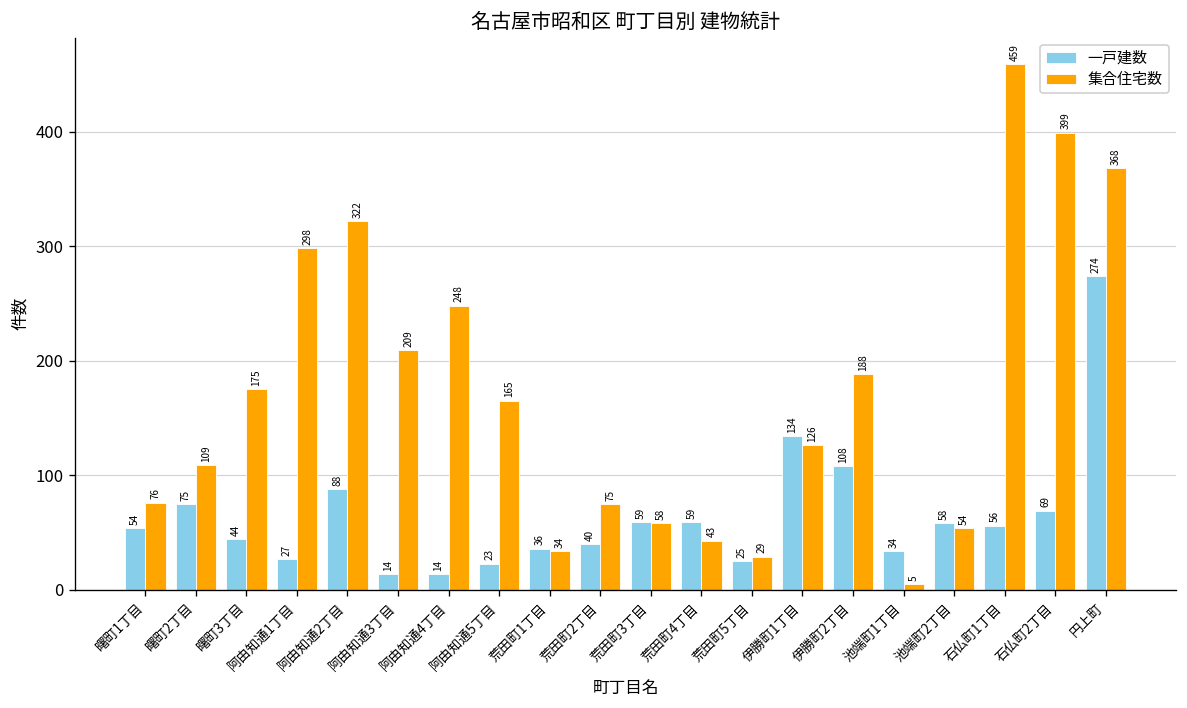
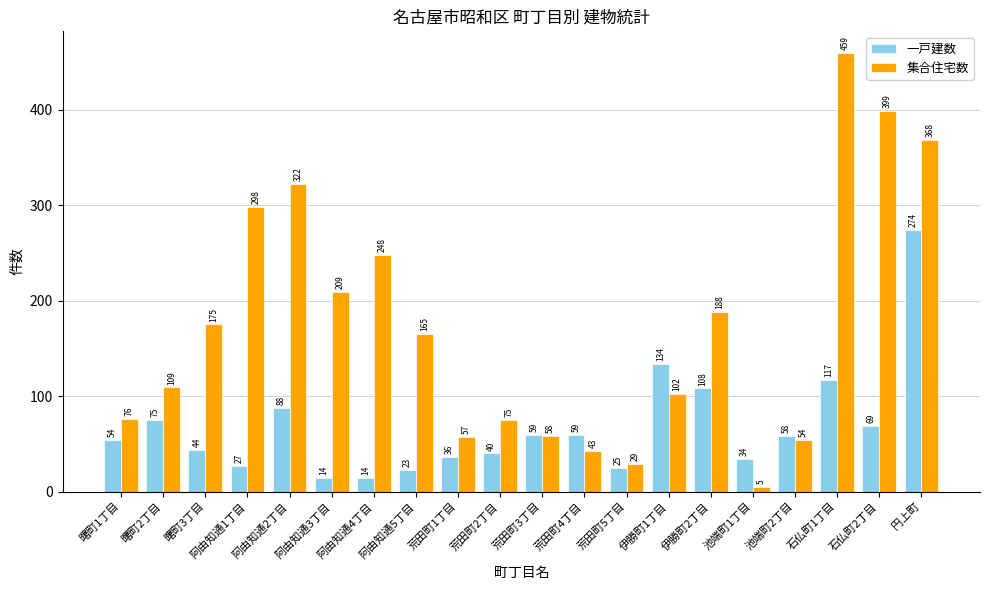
集合住宅数, 荒田町1丁目: 34 -> 57
集合住宅数, 伊勝町1丁目: 126 -> 102
一戸建数, 石仏町1丁目: 56 -> 117
